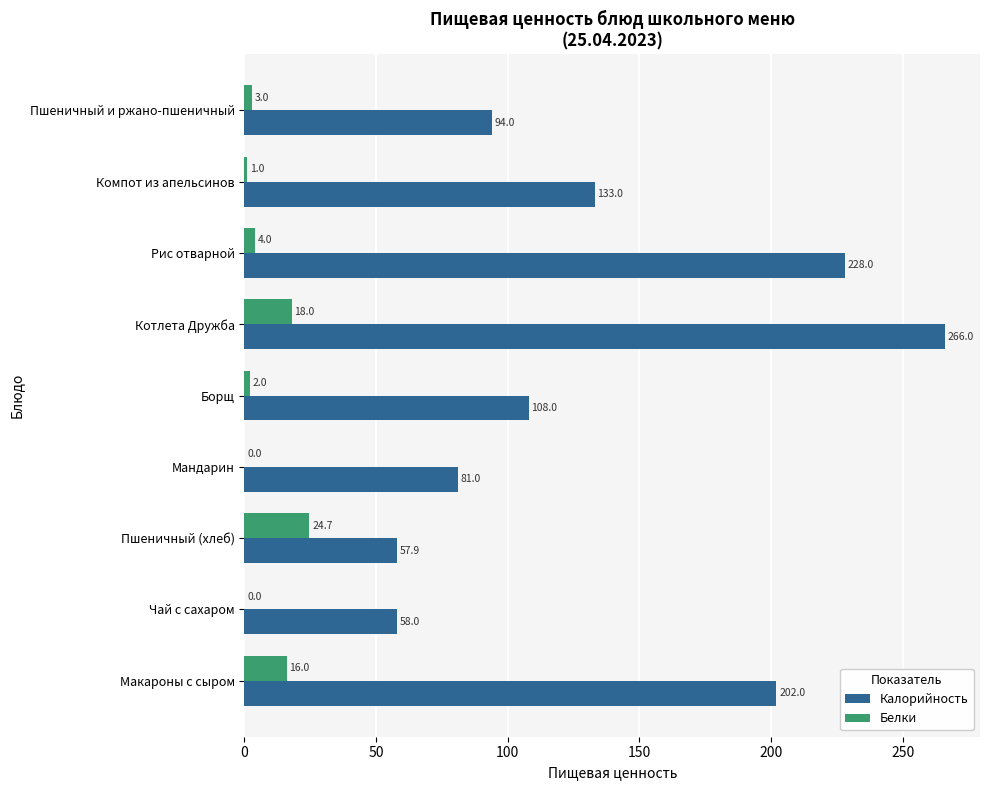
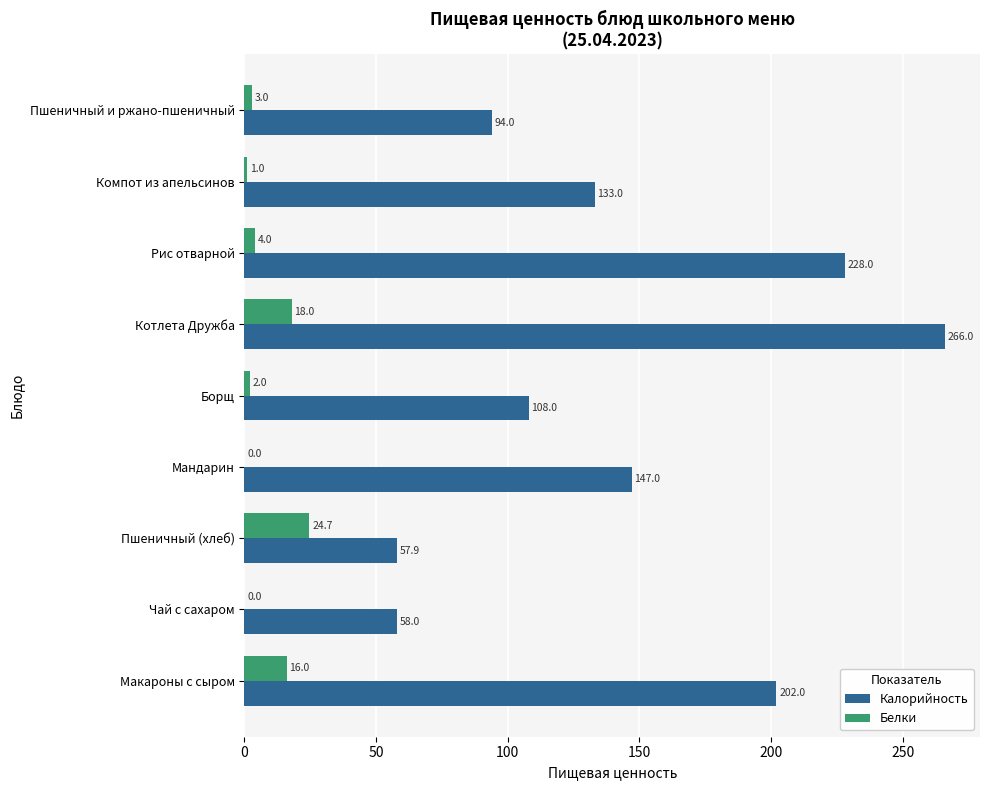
Калорийность, Мандарин: 81.0 -> 147.0
